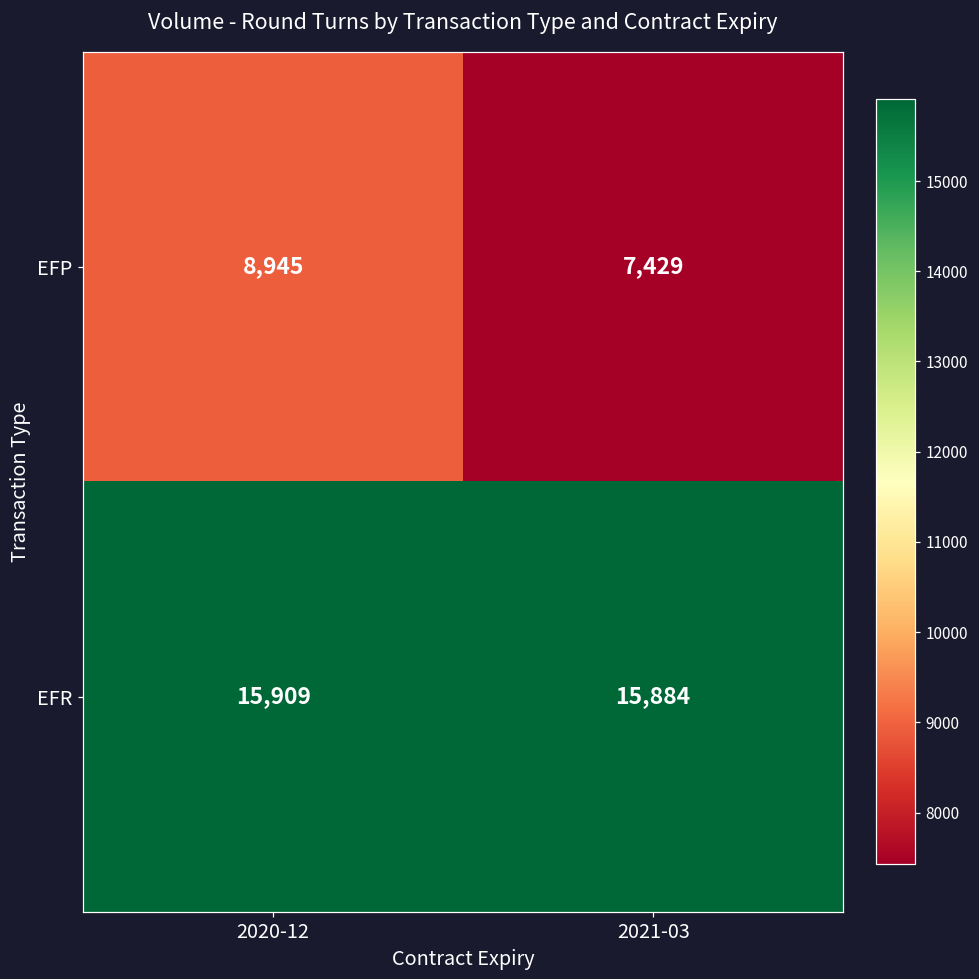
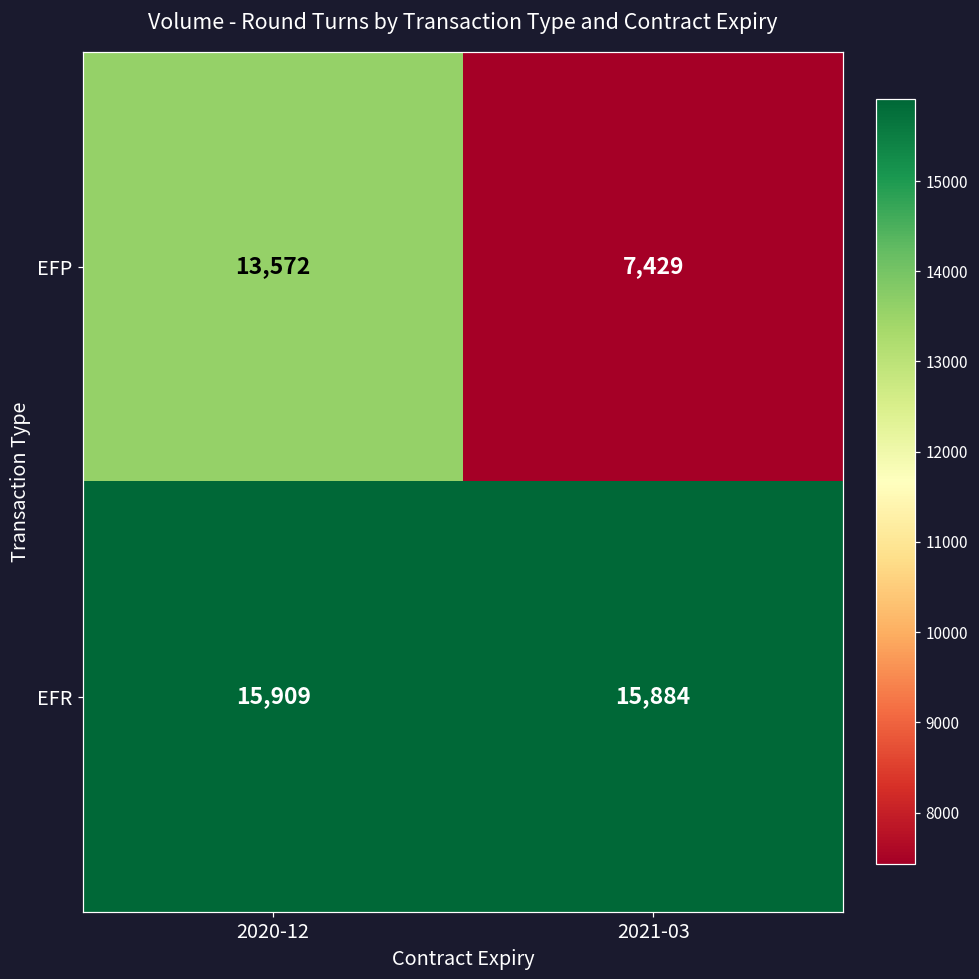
EFP, 2020-12: 8,945 -> 13,572
